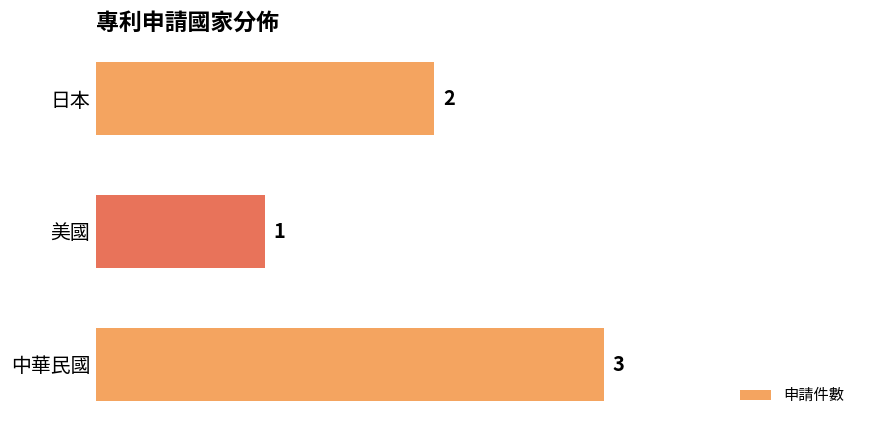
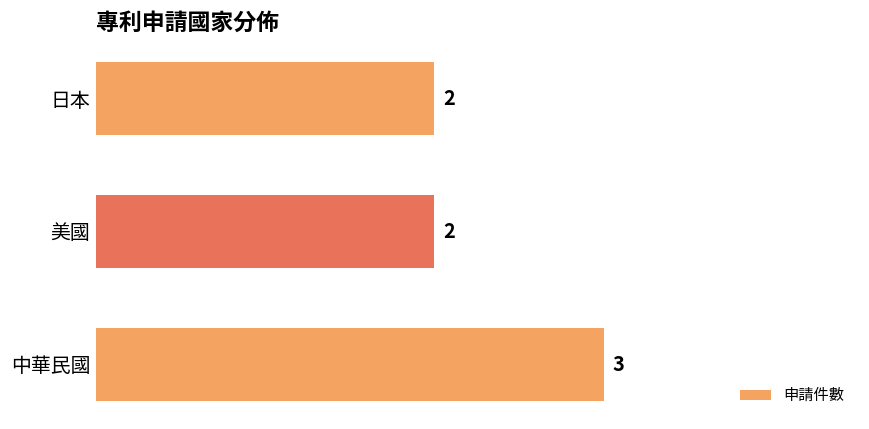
美國: 1 -> 2
